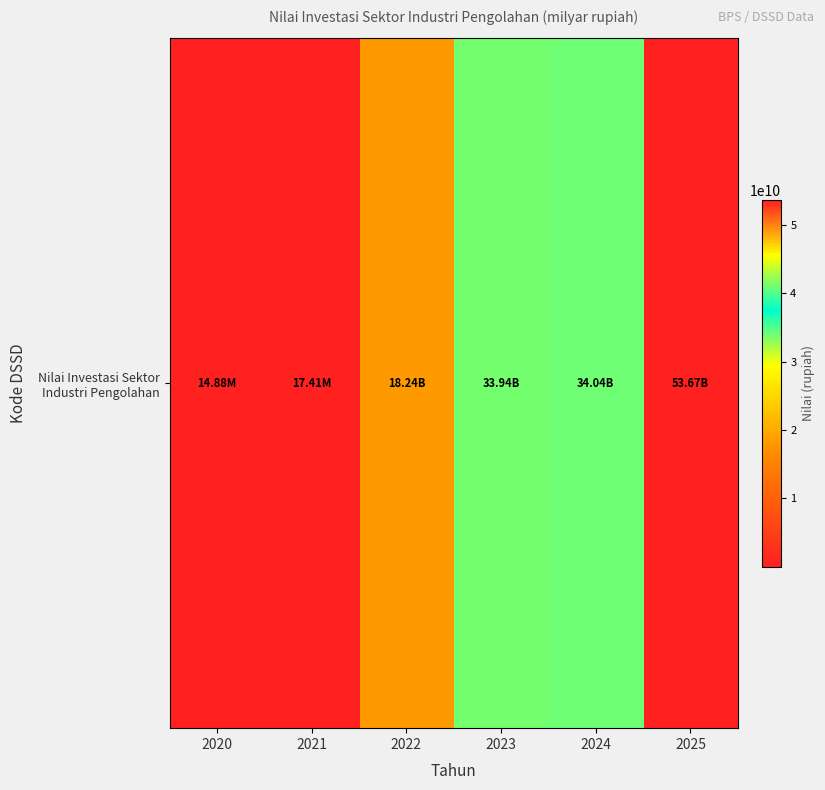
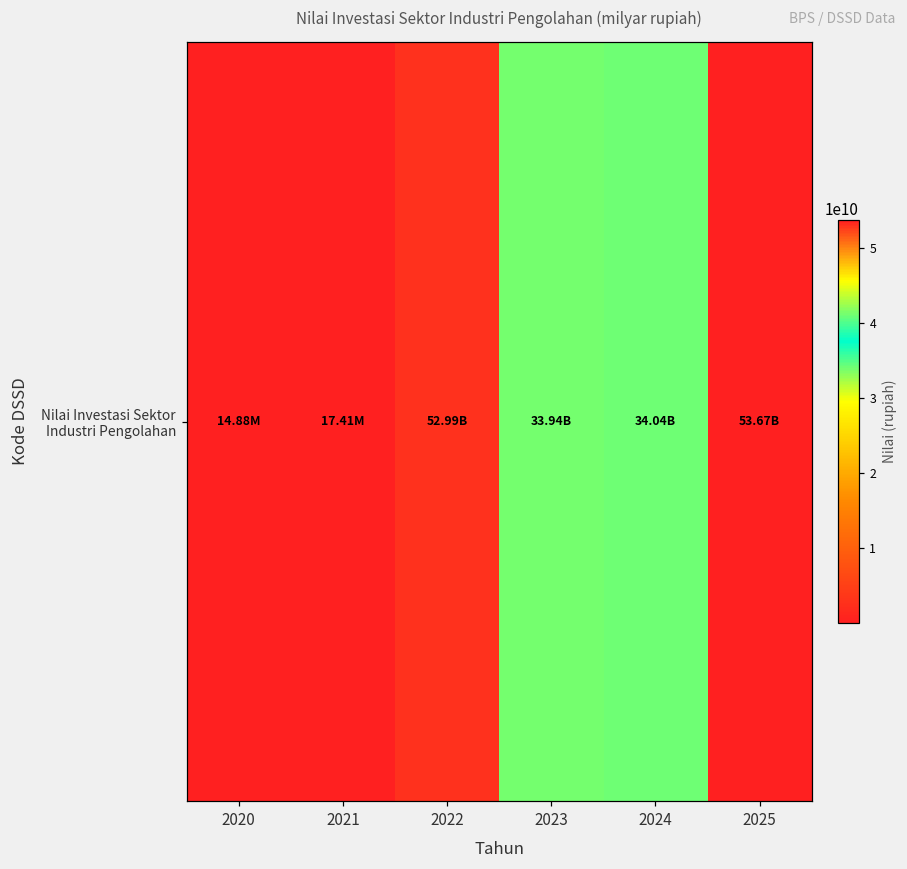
Nilai Investasi Sektor Industri Pengolahan, 2022: 18.24B -> 52.99B
